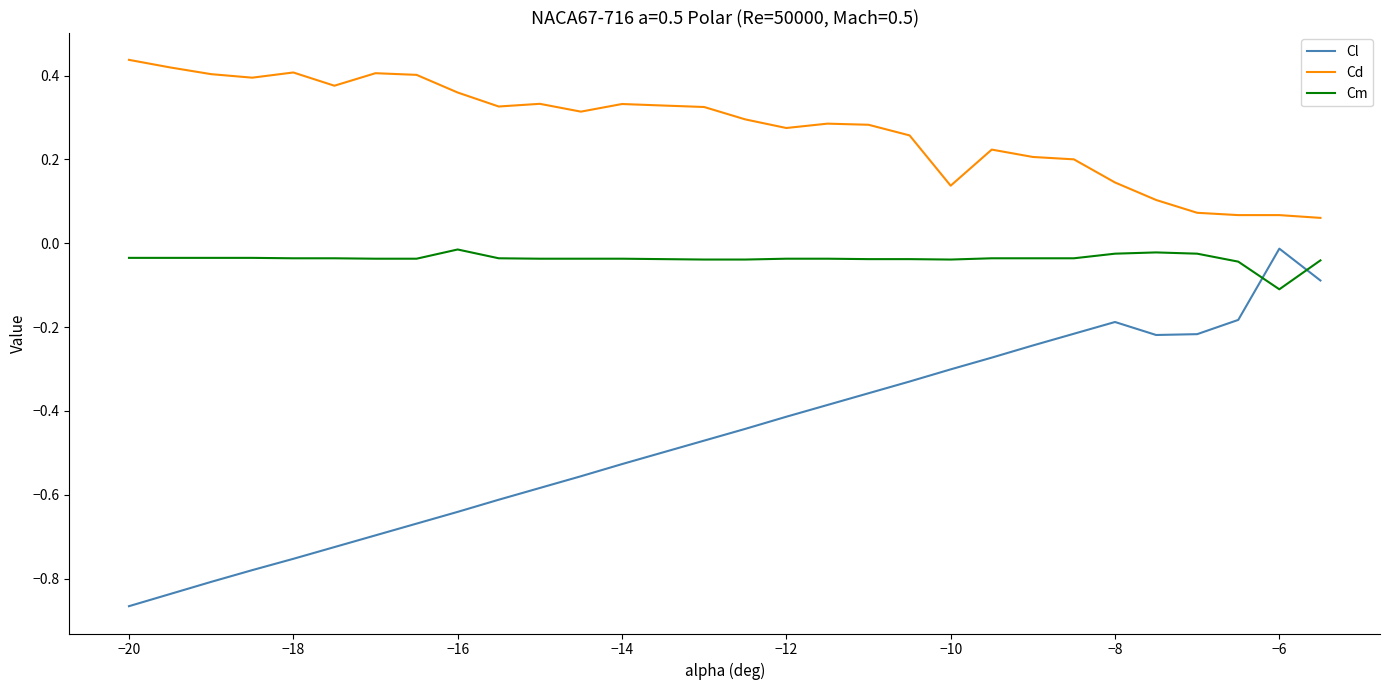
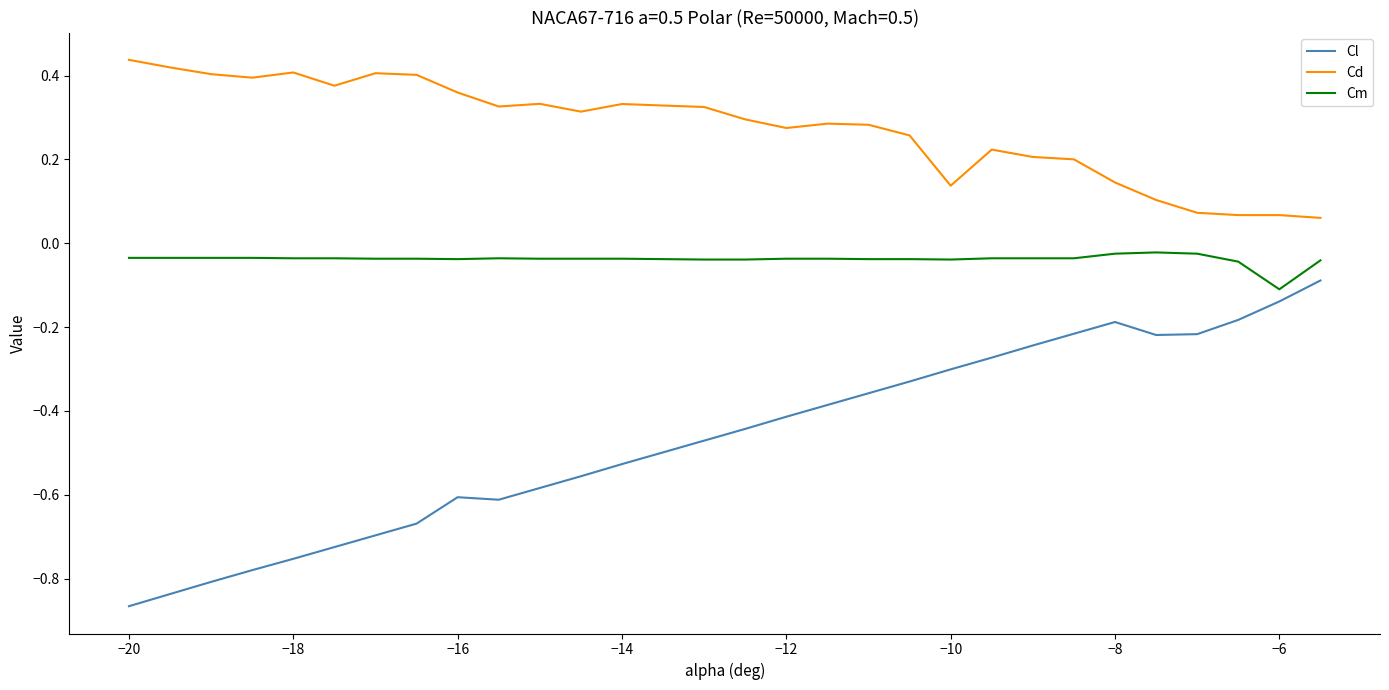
Cl, −16: -0.64 -> -0.61
Cm, −16: -0.02 -> -0.04
Cl, −6: -0.01 -> -0.14
